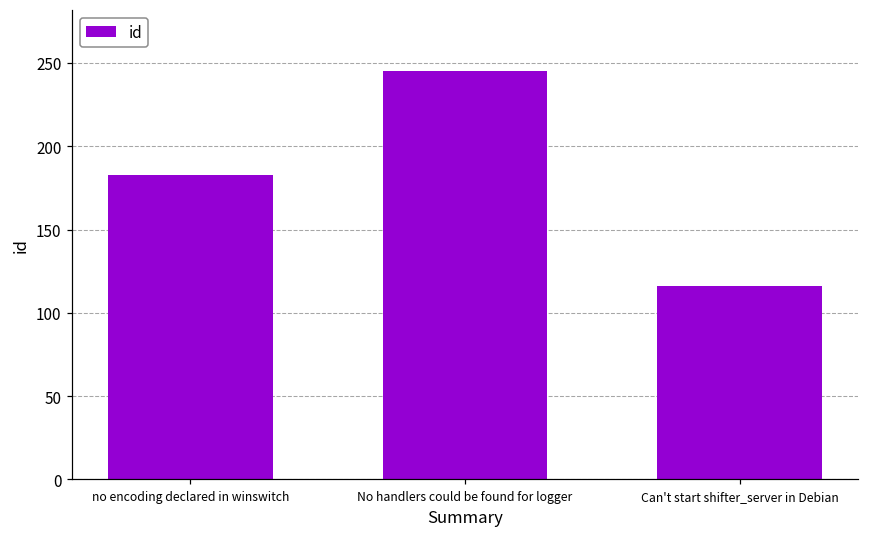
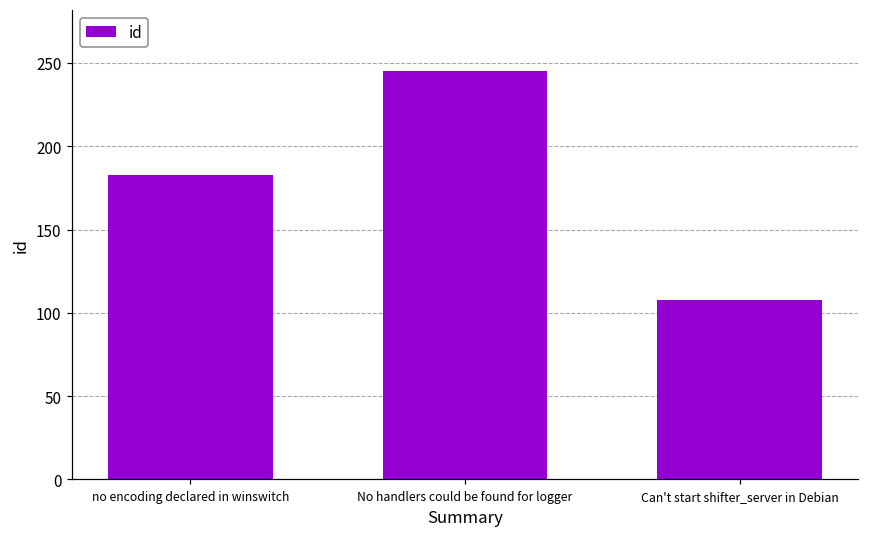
Can't start shifter_server in Debian: 116 -> 108
